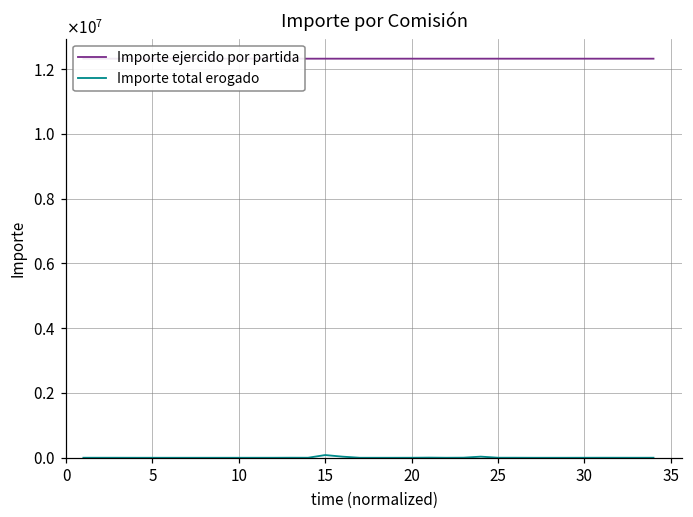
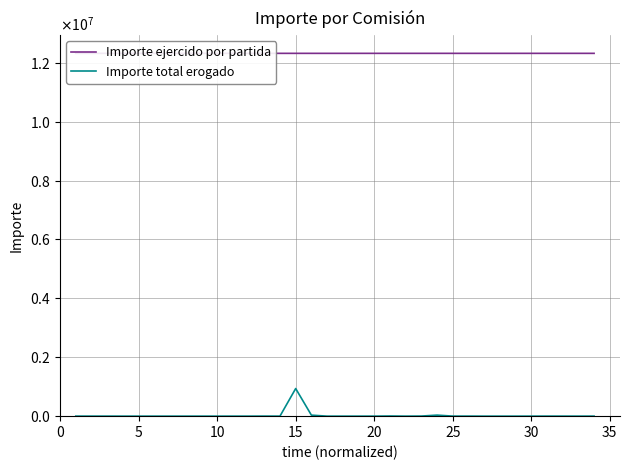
Importe total erogado, 15: 100000 -> 900000
